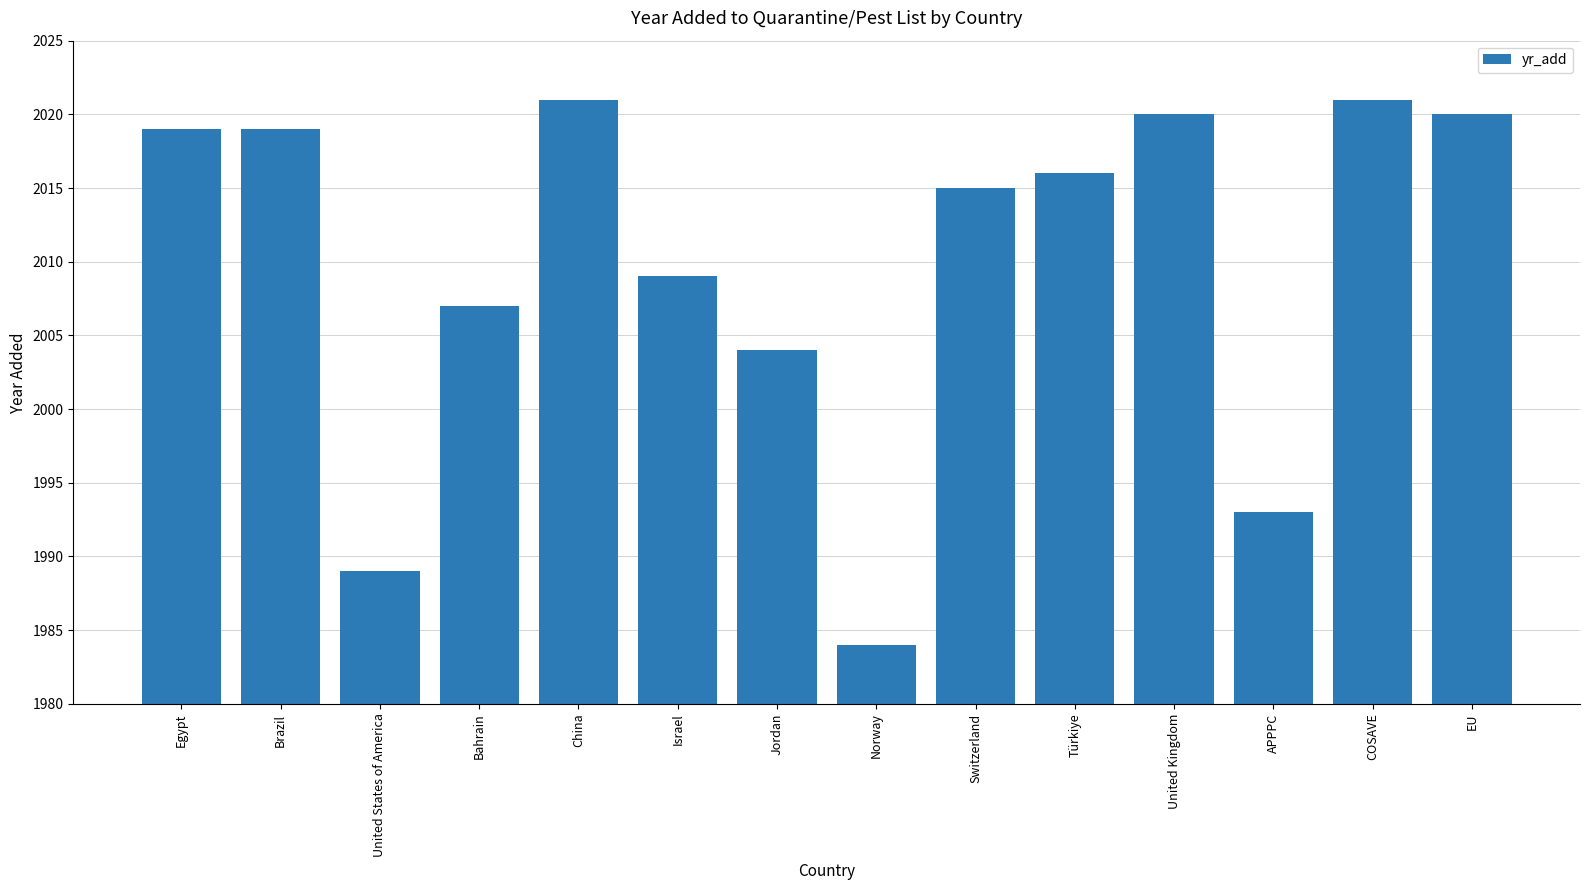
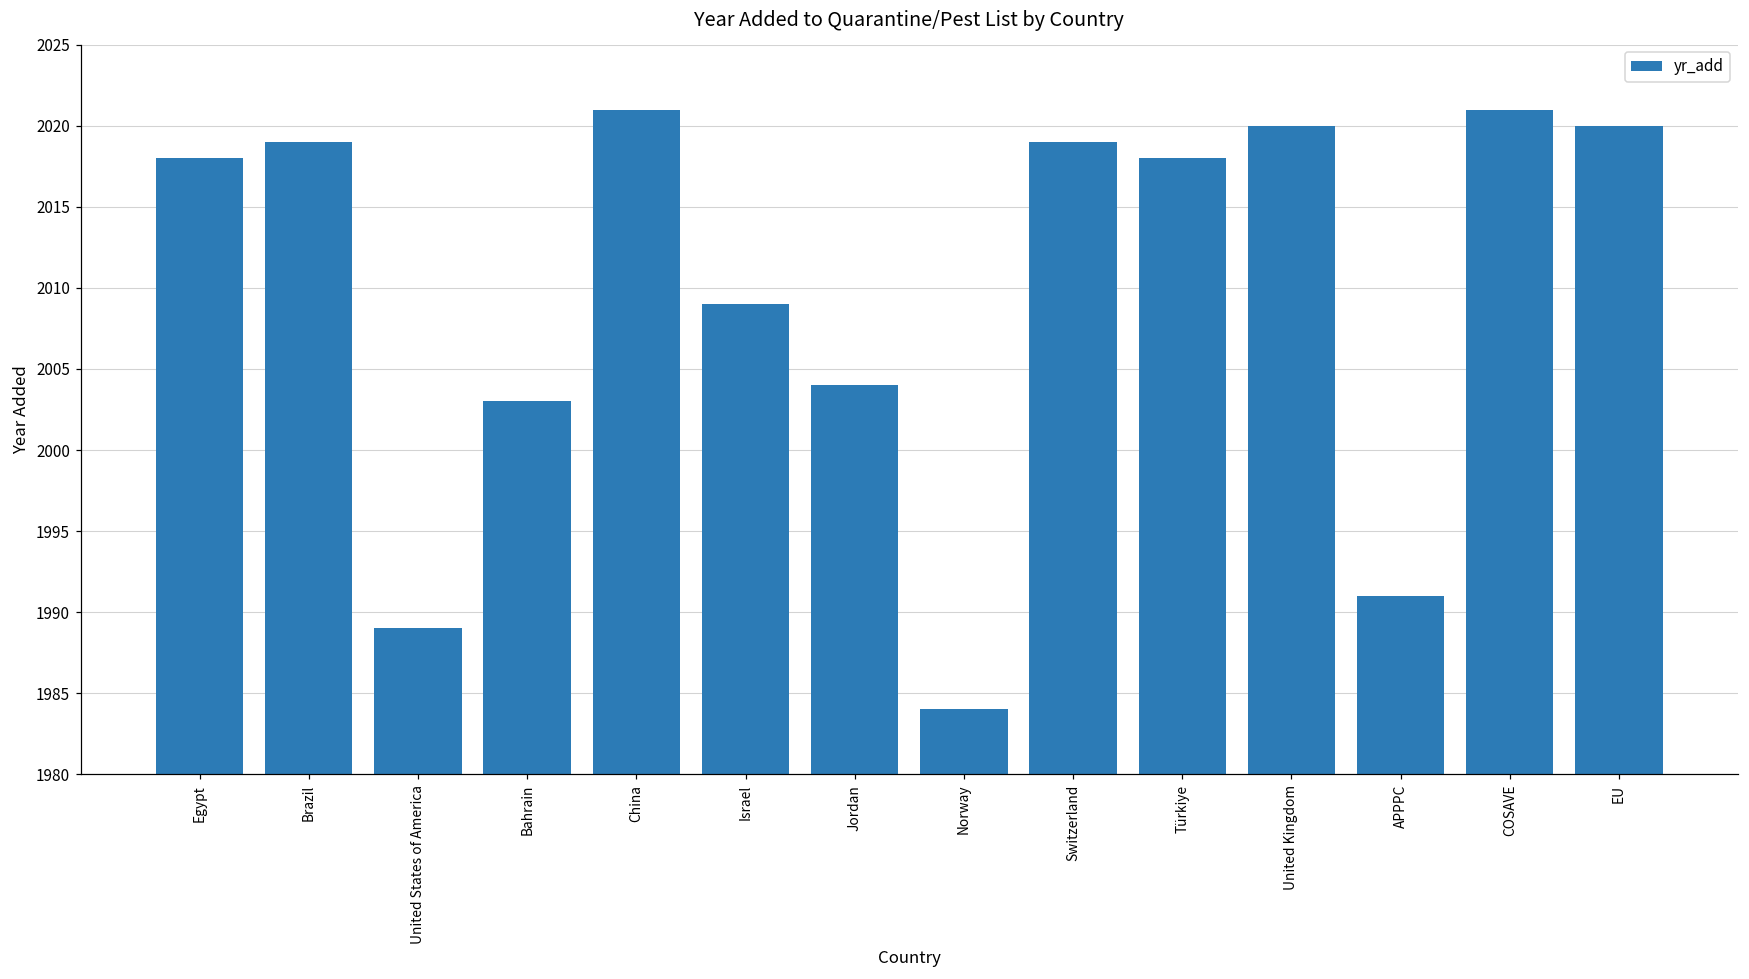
Egypt: 2019 -> 2018
Bahrain: 2007 -> 2003
Switzerland: 2015 -> 2019
Türkiye: 2016 -> 2018
APPPC: 1993 -> 1991
